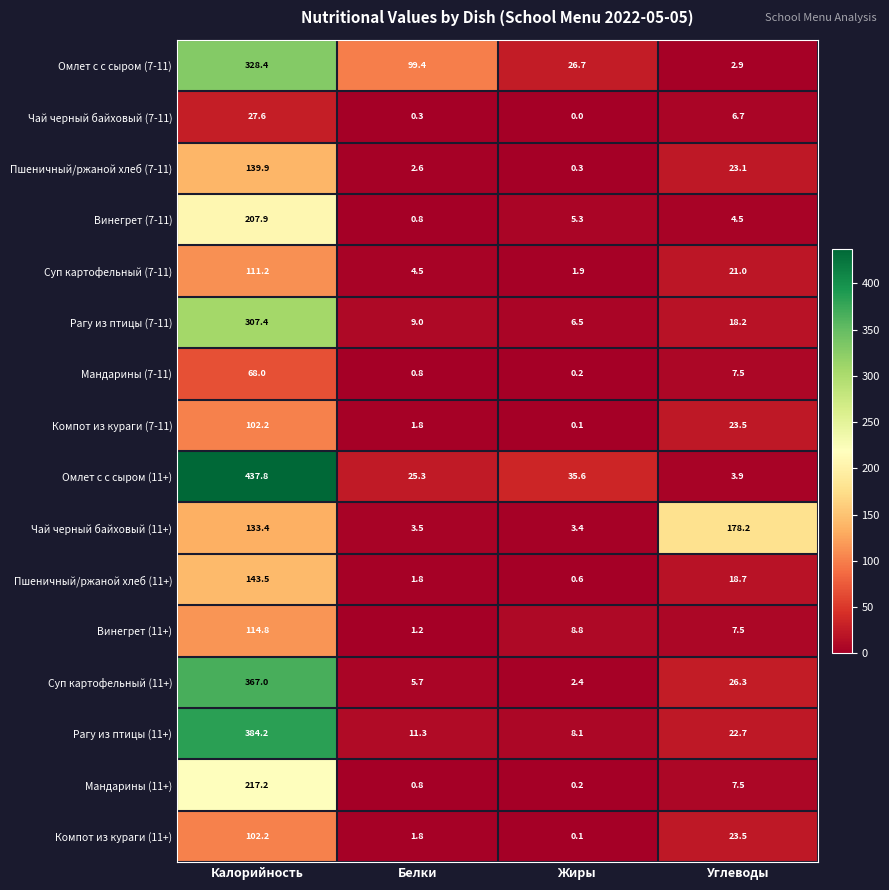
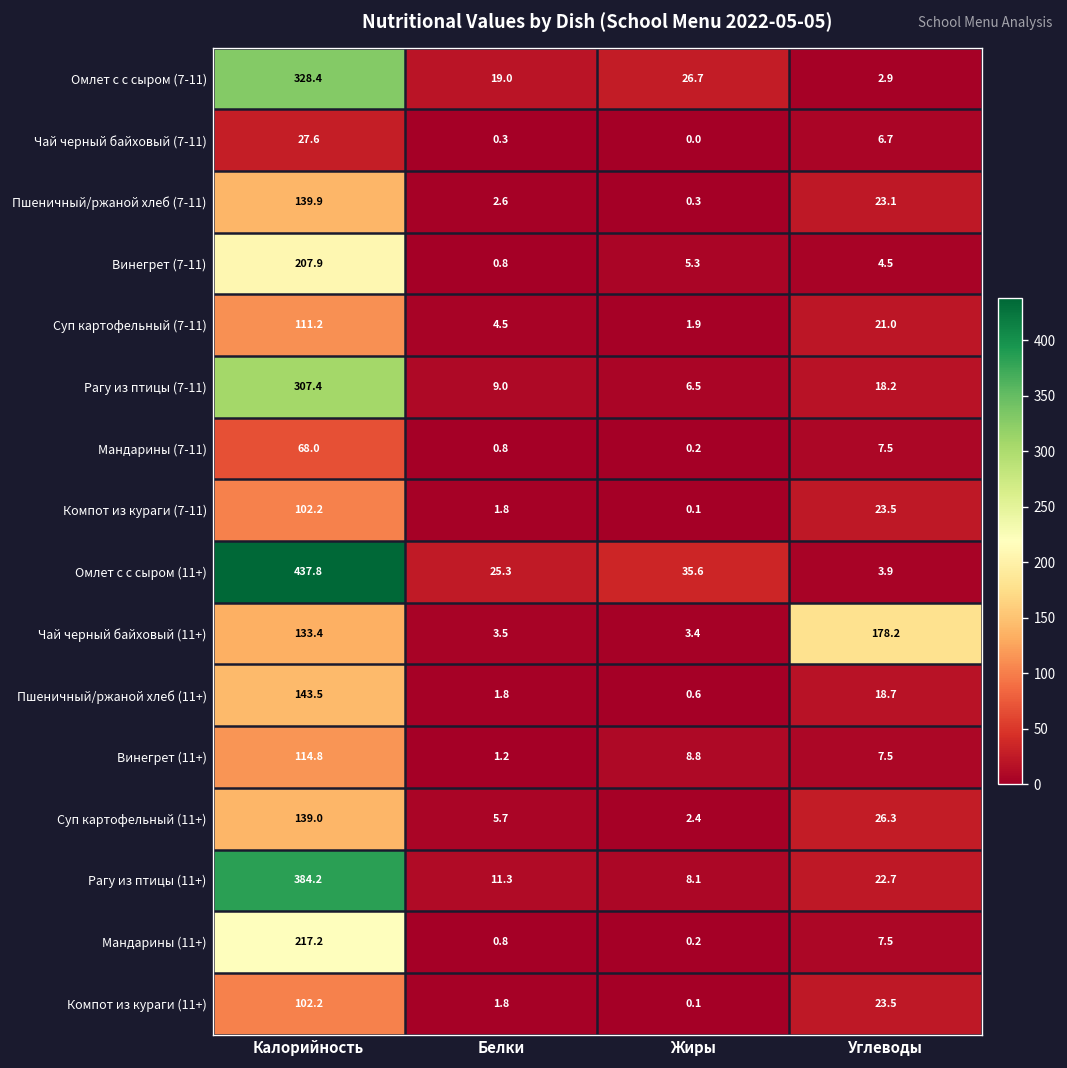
Омлет с с сыром (7-11), Белки: 99.4 -> 19.0
Суп картофельный (11+), Калорийность: 367.0 -> 139.0
